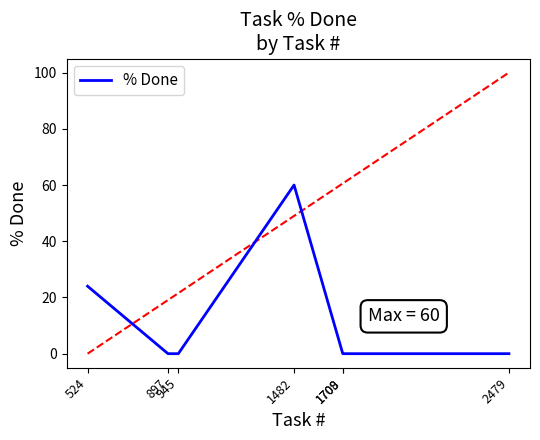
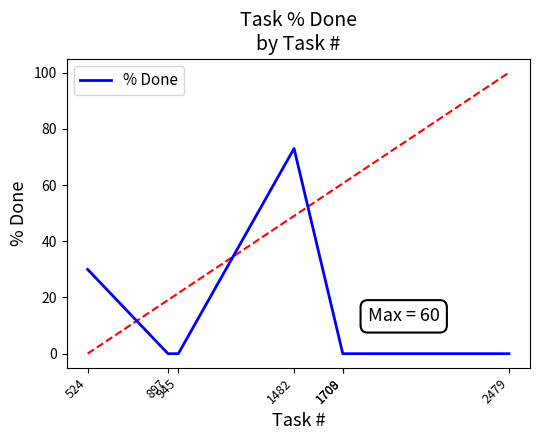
% Done, 524: 24 -> 30
% Done, 1482: 60 -> 73
